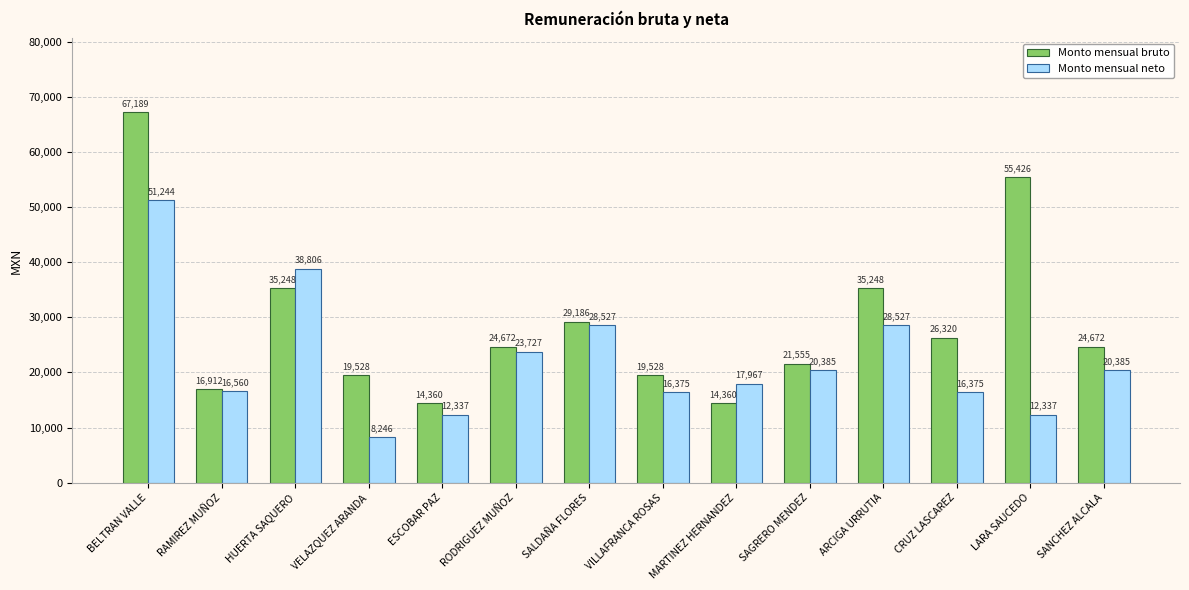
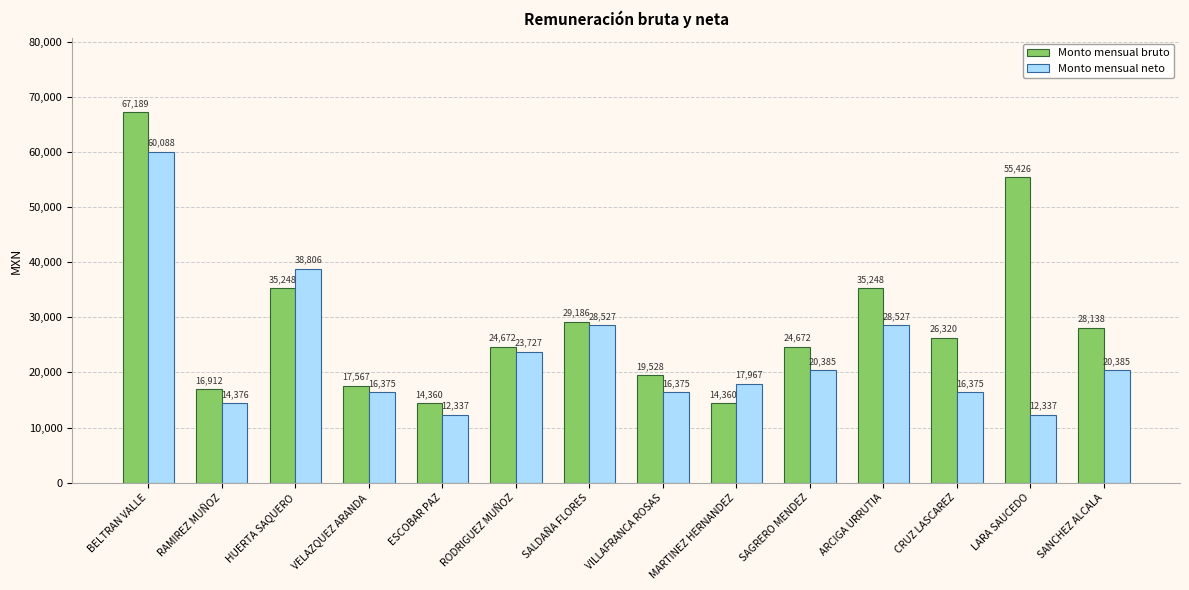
Monto mensual neto, BELTRAN VALLE: 51,244 -> 60,088
Monto mensual neto, RAMIREZ MUÑOZ: 16,560 -> 14,376
Monto mensual bruto, VELAZQUEZ ARANDA: 19,528 -> 17,567
Monto mensual neto, VELAZQUEZ ARANDA: 8,246 -> 16,375
Monto mensual bruto, SAGRERO MENDEZ: 21,555 -> 24,672
Monto mensual bruto, SANCHEZ ALCALA: 24,672 -> 28,138
